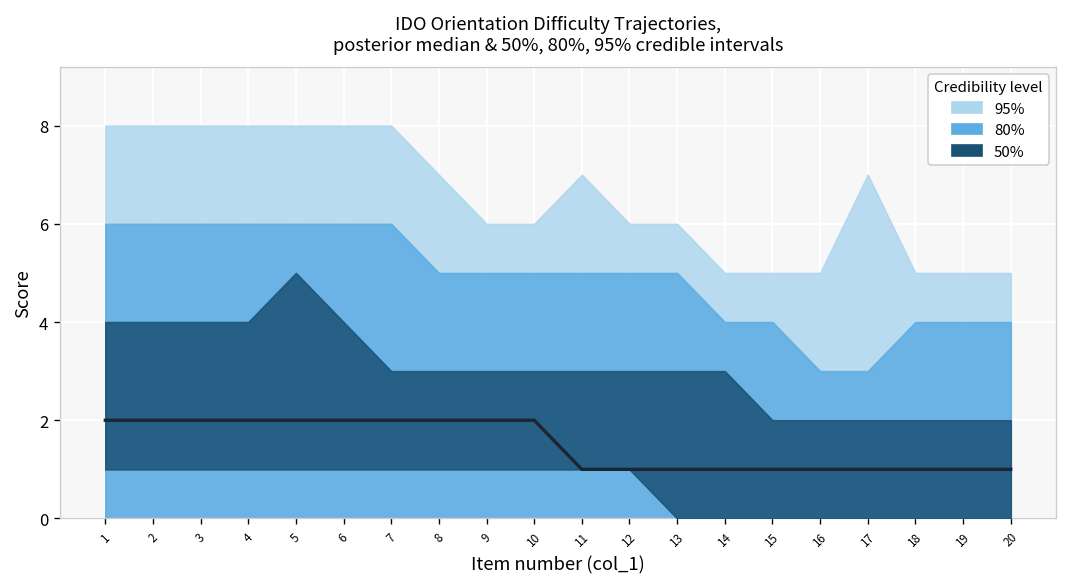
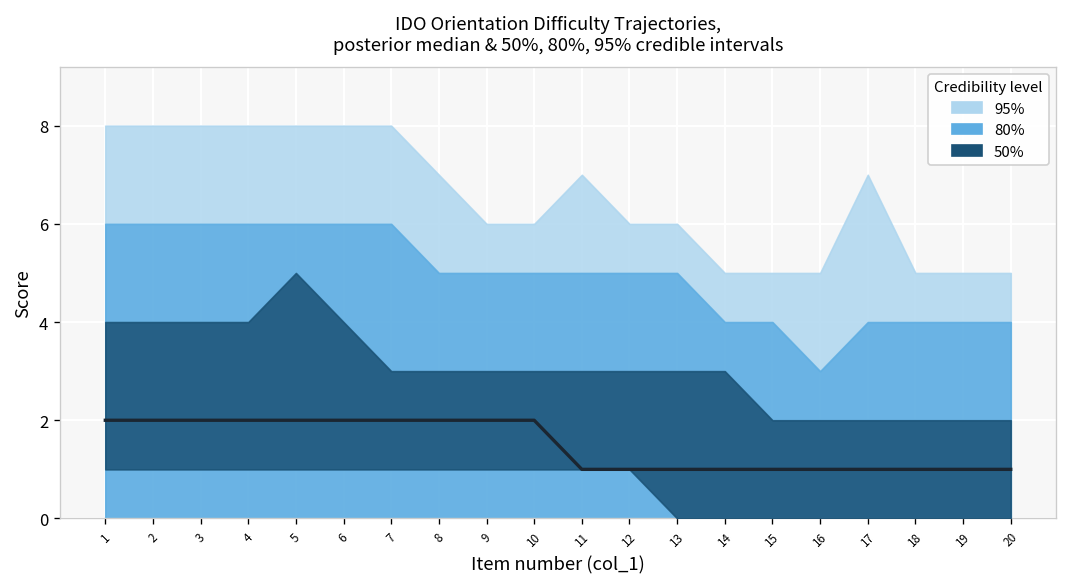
80%, 17: 3 -> 4
